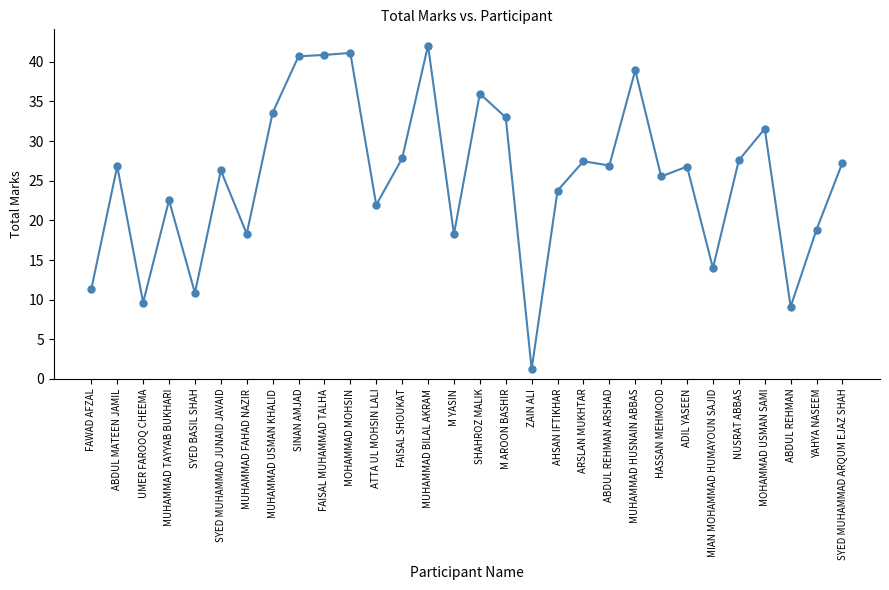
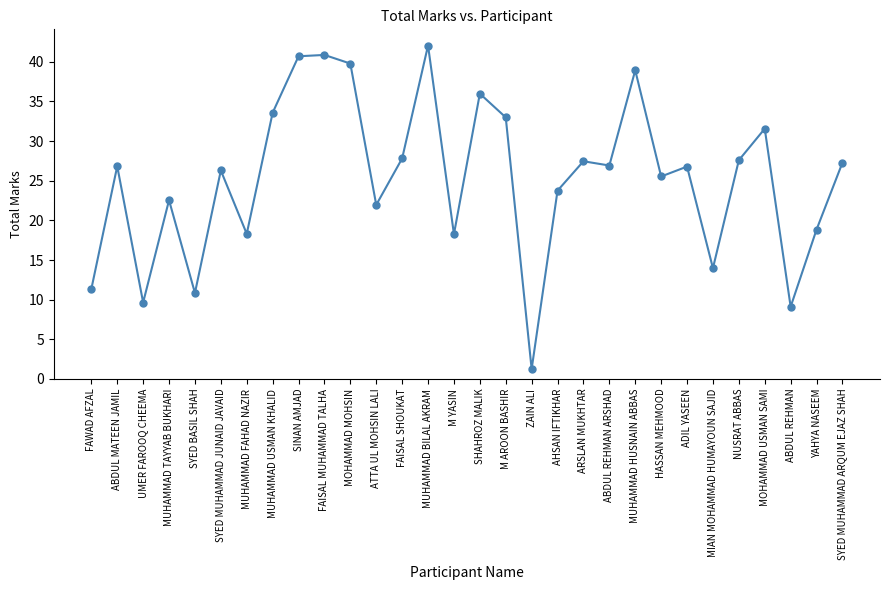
MOHAMMAD MOHSIN: 41 -> 40
